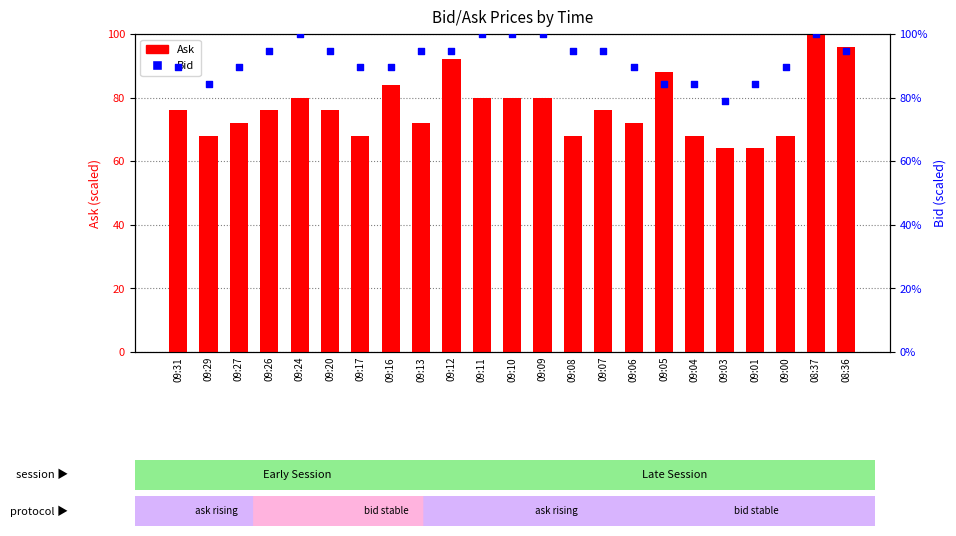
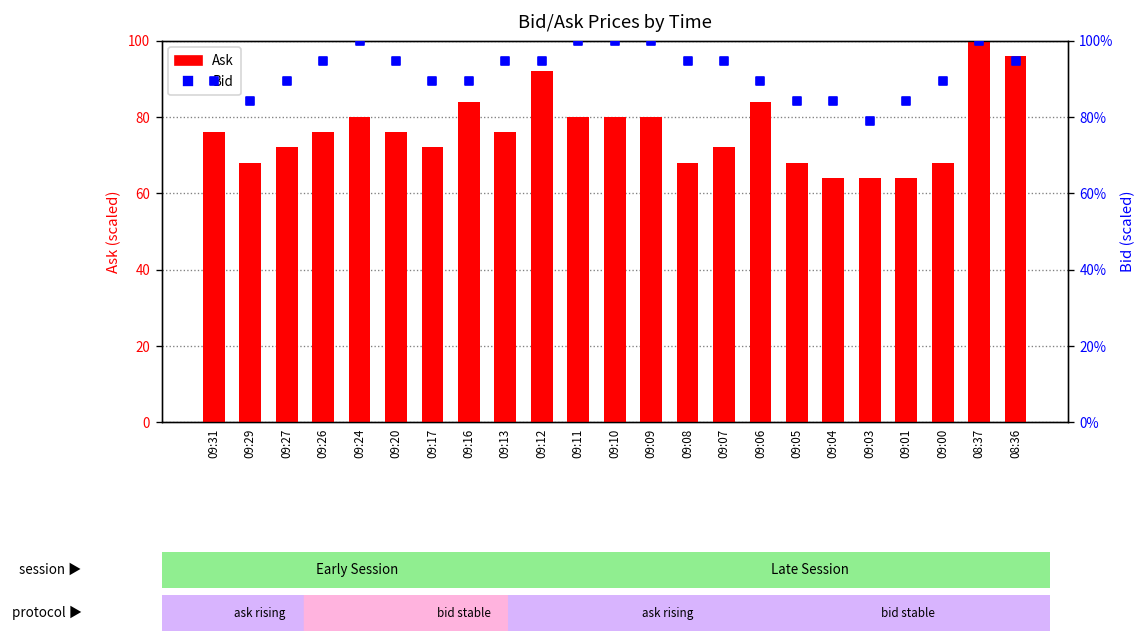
Ask, 09:17: 68 -> 72
Ask, 09:13: 72 -> 76
Ask, 09:07: 76 -> 72
Ask, 09:06: 72 -> 84
Ask, 09:05: 88 -> 68
Ask, 09:04: 68 -> 64
